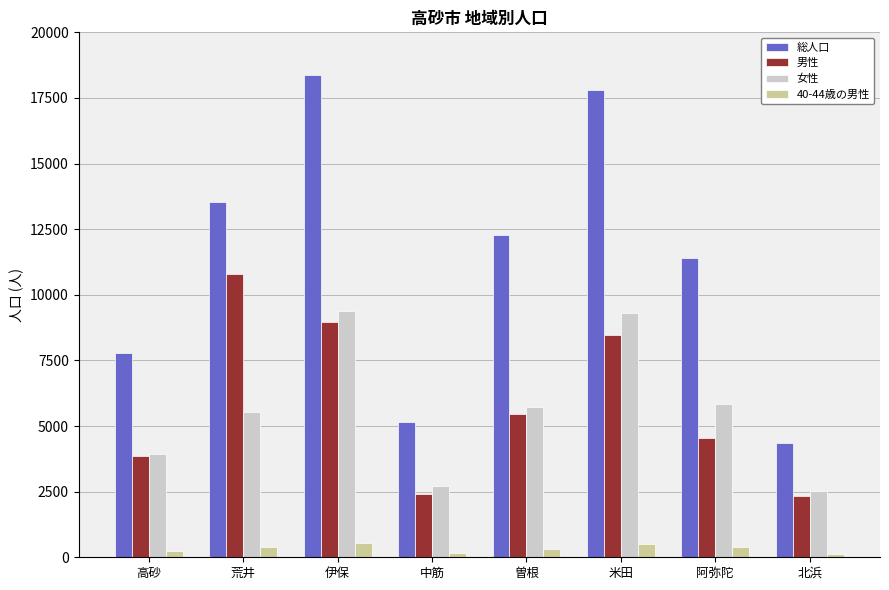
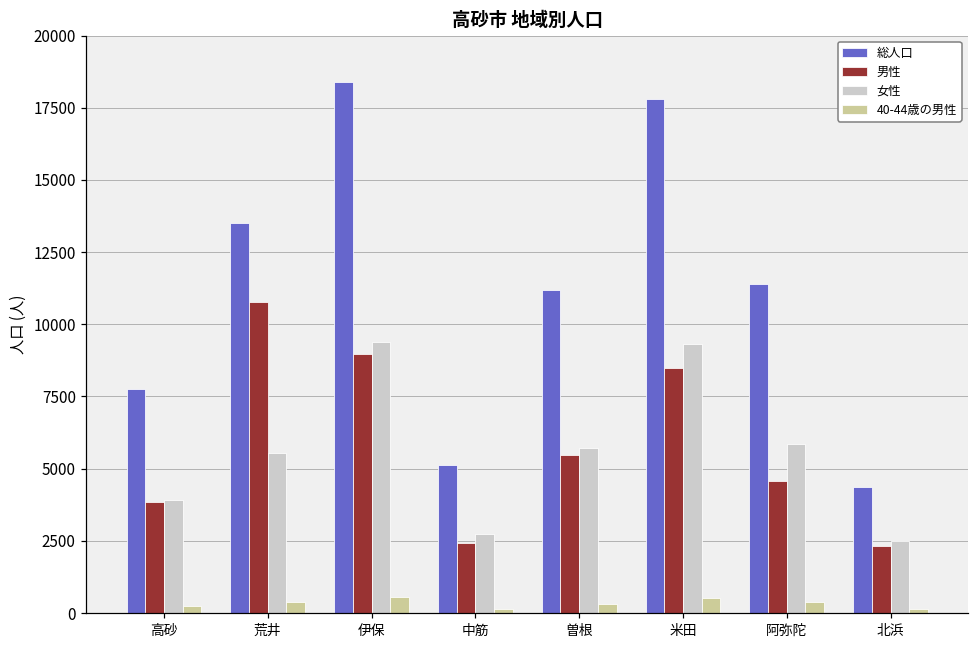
総人口, 曽根: 12300 -> 11200
